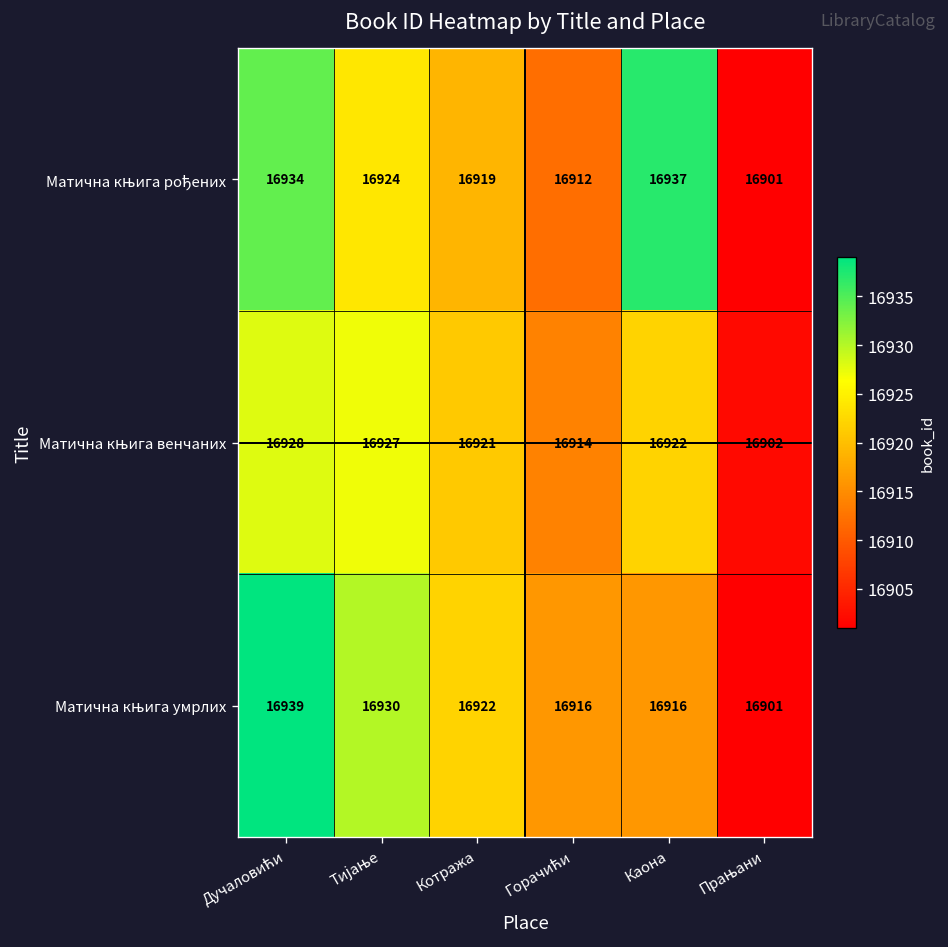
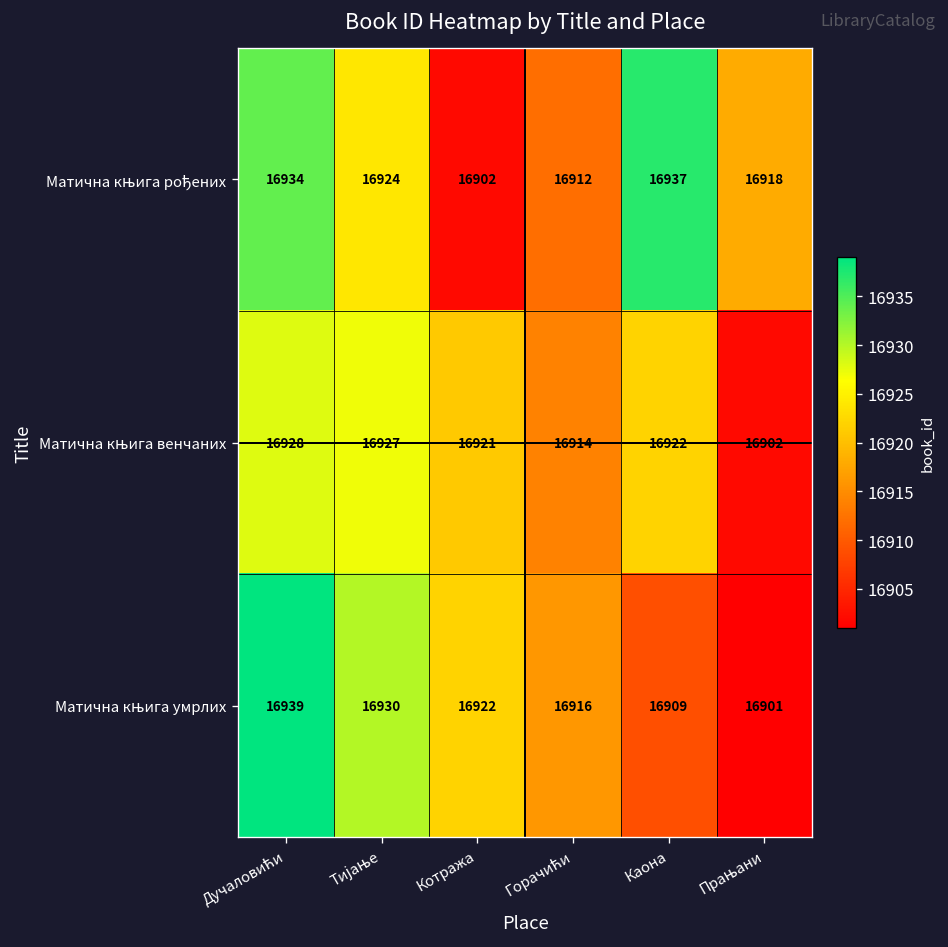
Матична књига рођених, Котража: 16919 -> 16902
Матична књига рођених, Прањани: 16901 -> 16918
Матична књига умрлих, Каона: 16916 -> 16909
